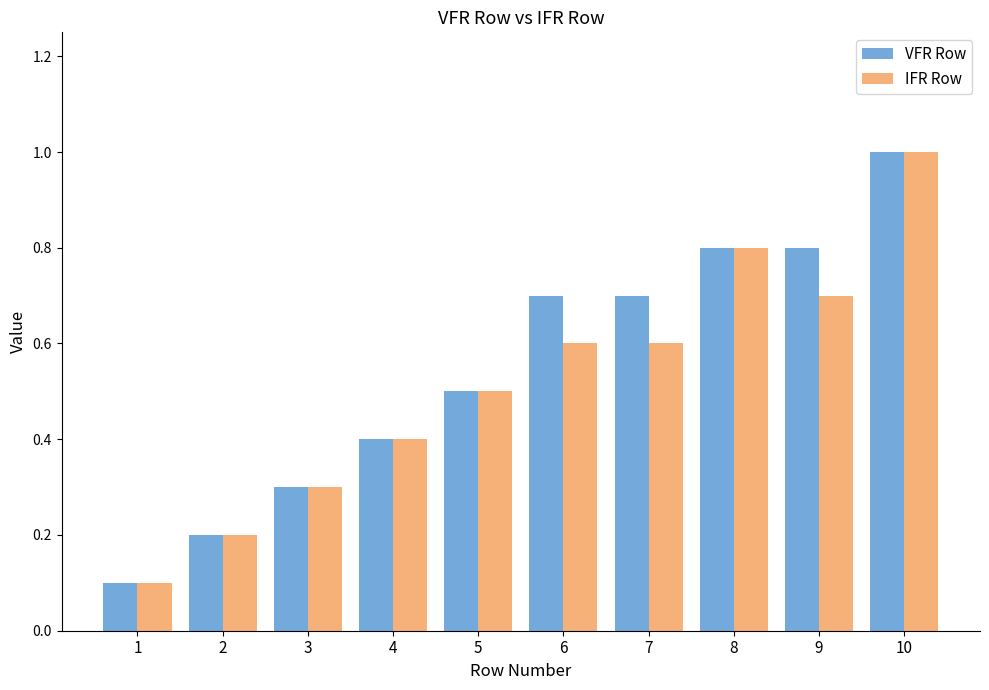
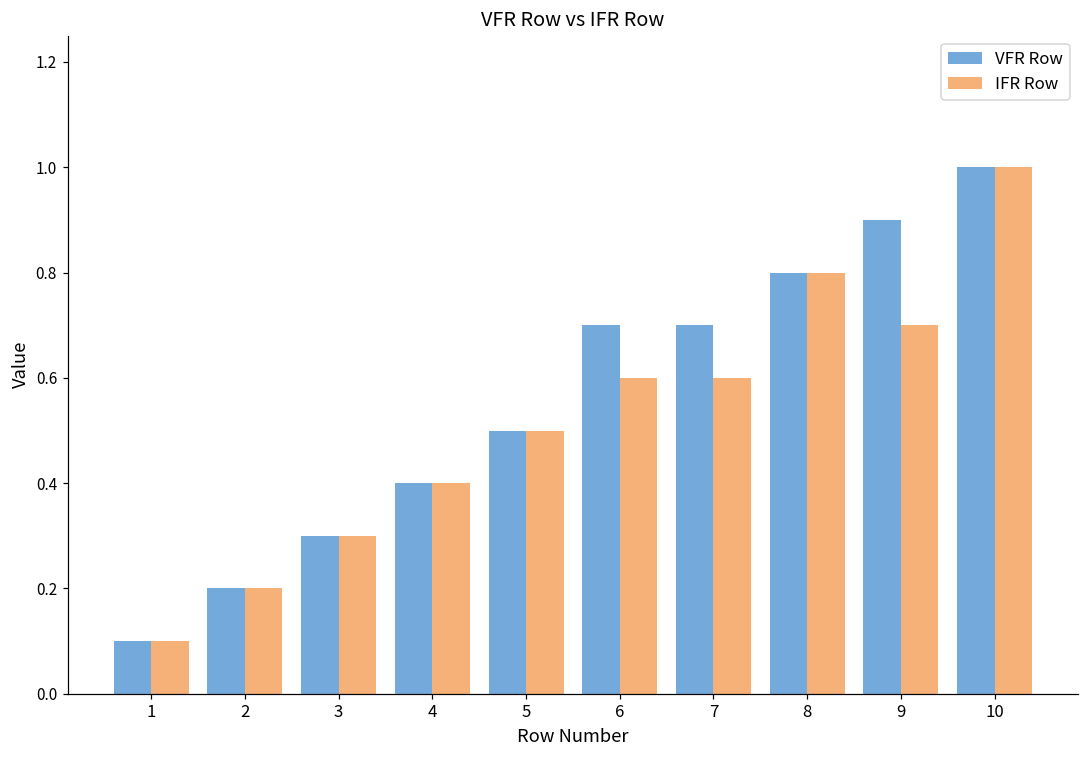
VFR Row, 9: 0.80 -> 0.90
